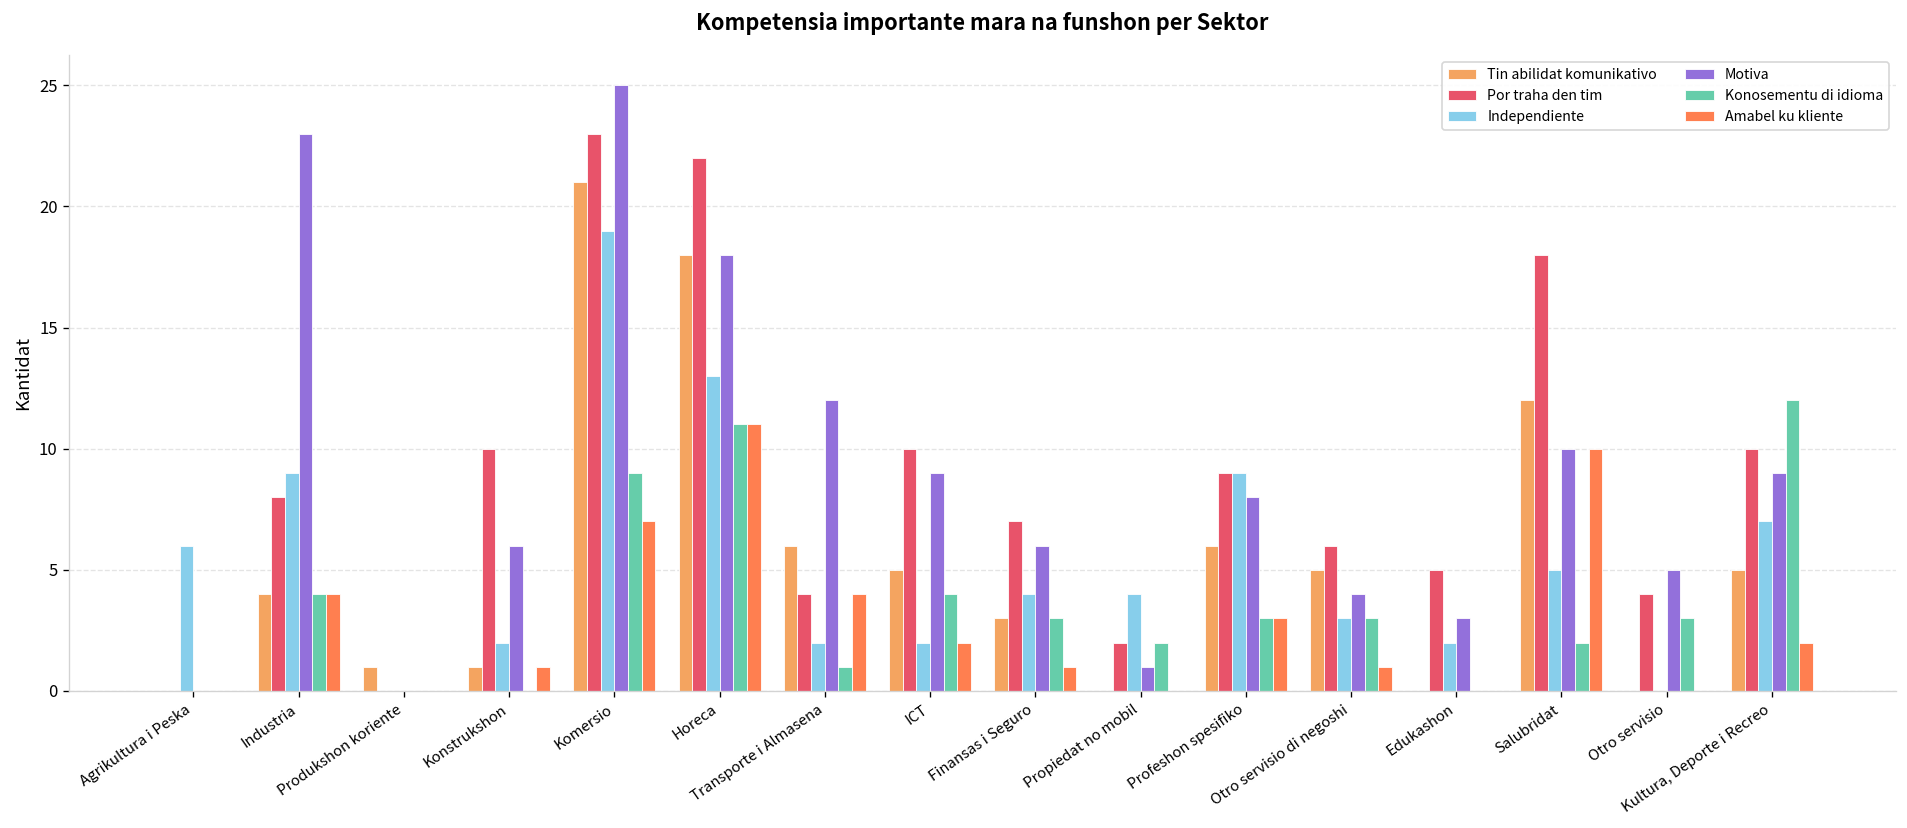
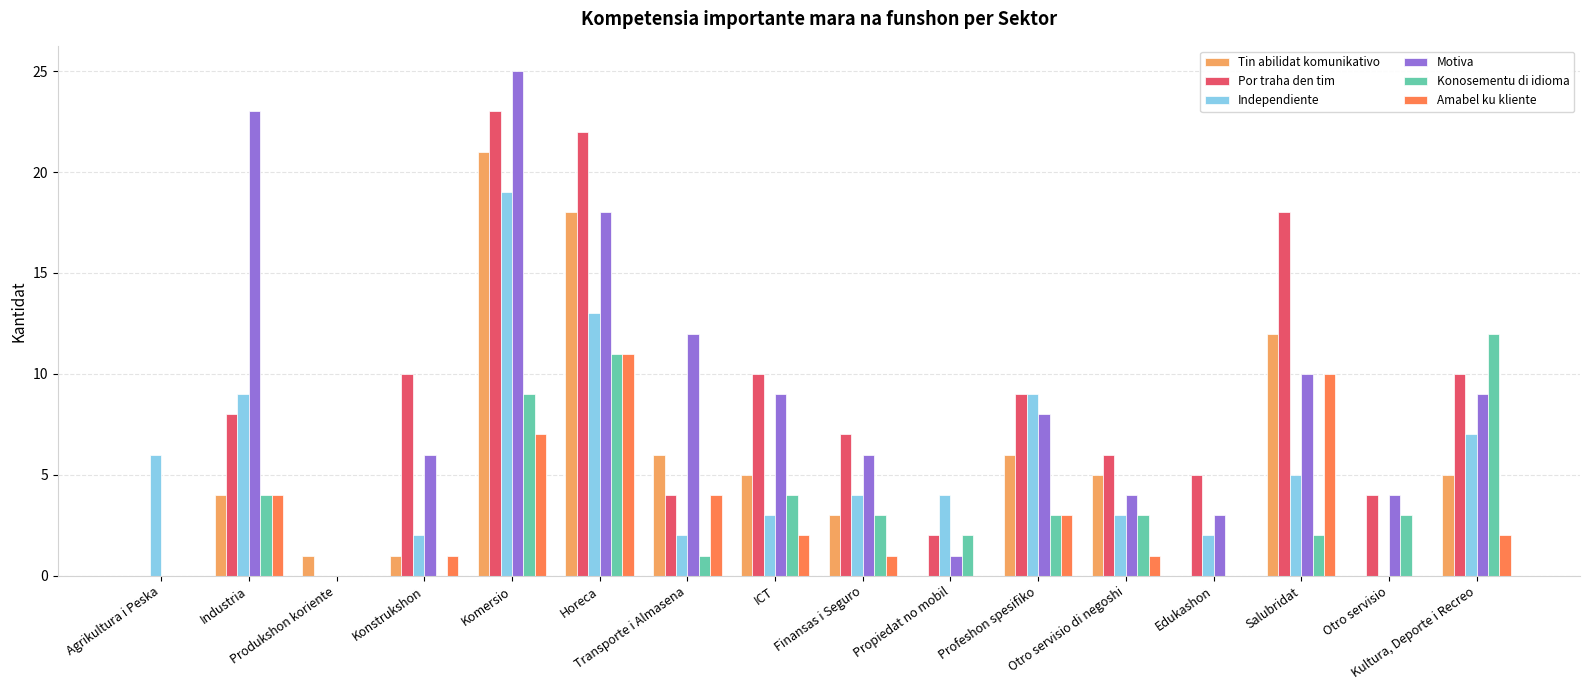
Independiente, ICT: 2 -> 3
Motiva, Otro servisio: 5 -> 4
